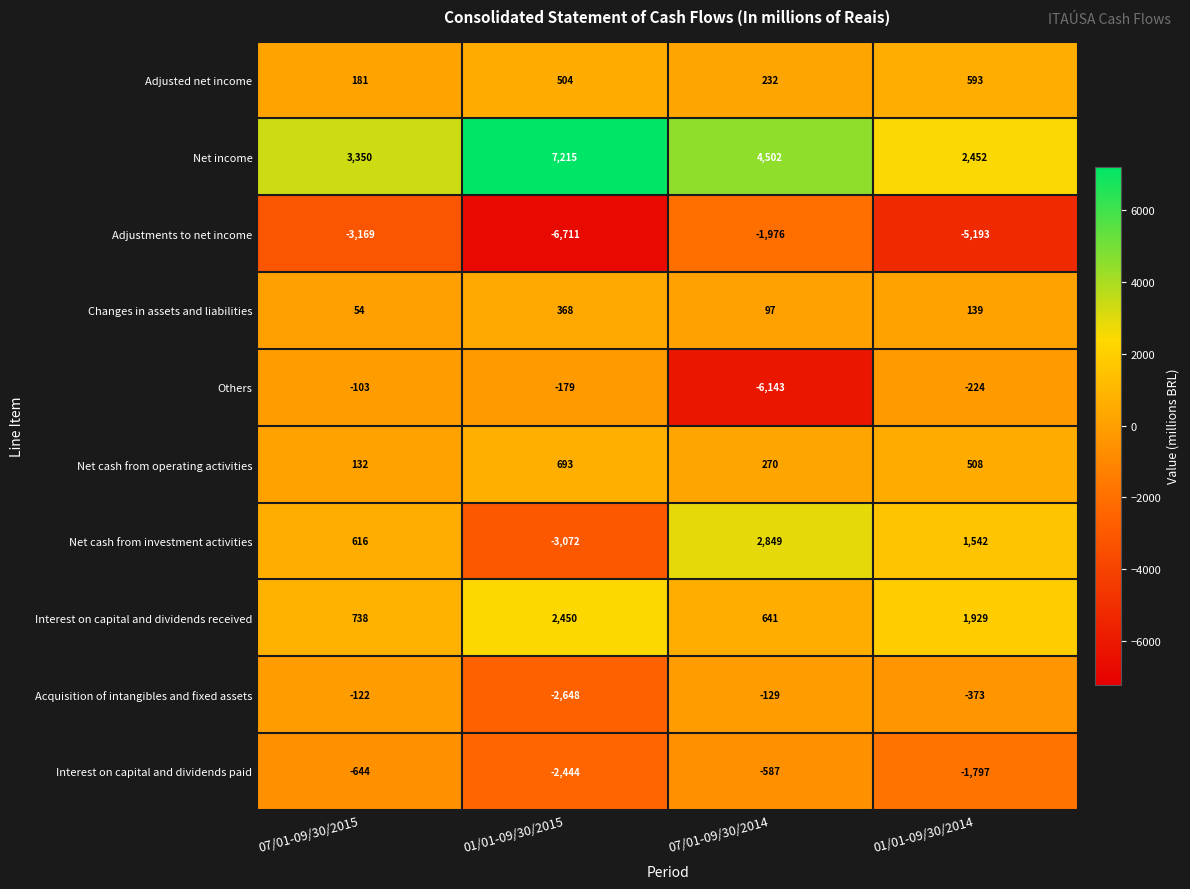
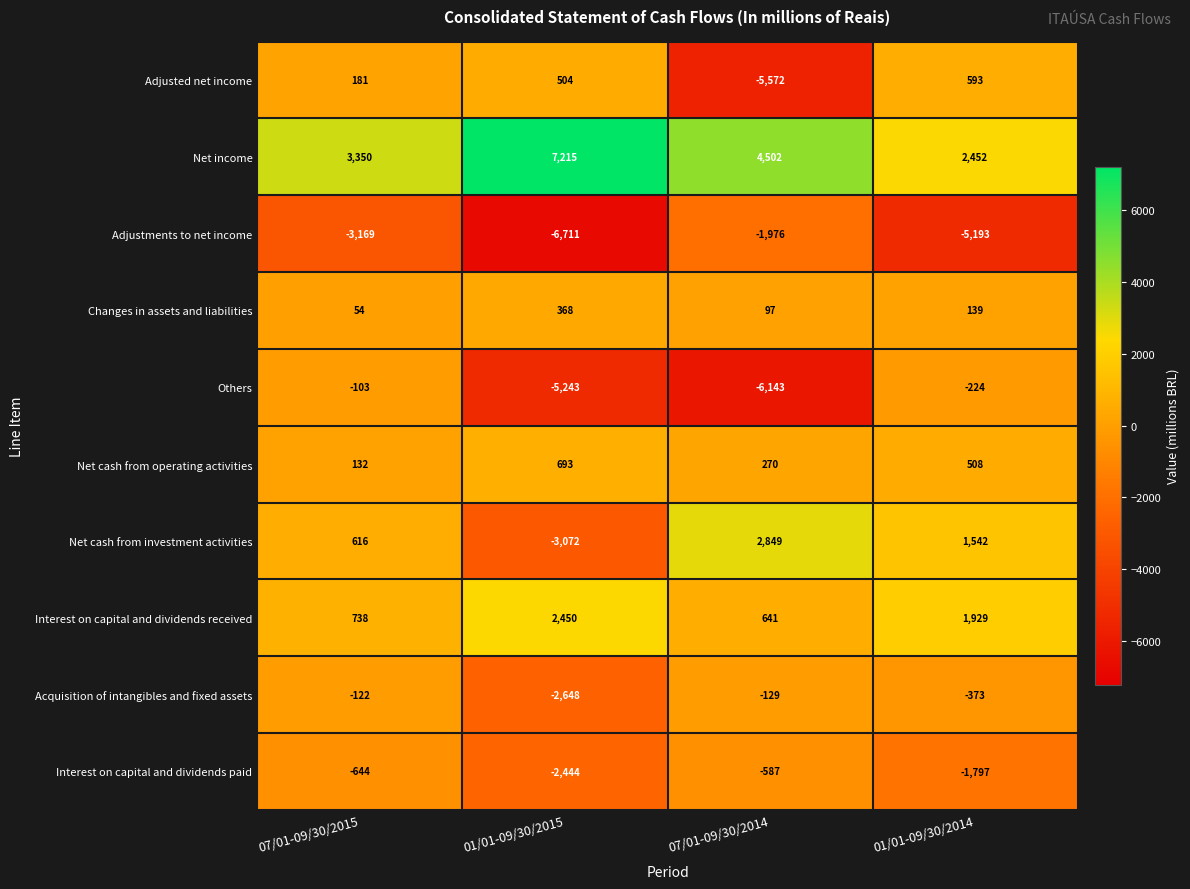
Adjusted net income, 07/01-09/30/2014: 232 -> -5,572
Others, 01/01-09/30/2015: -179 -> -5,243
